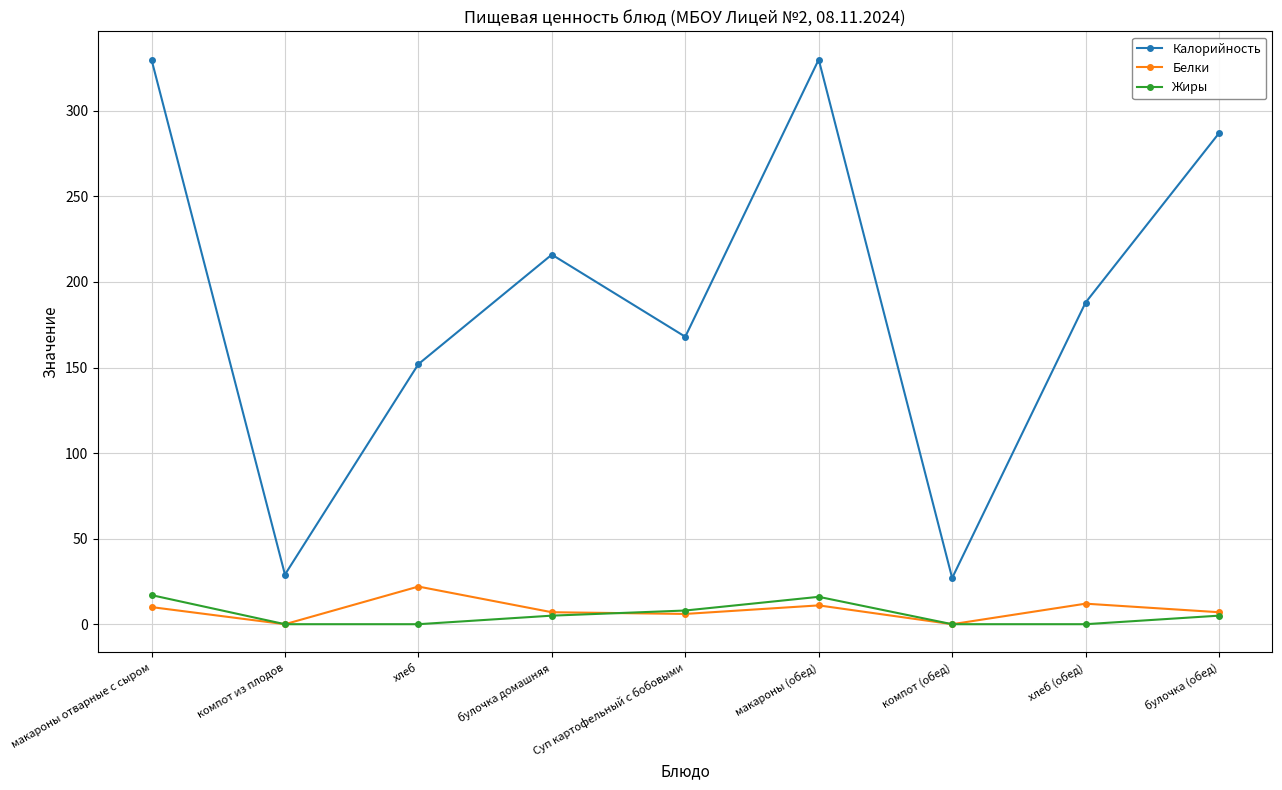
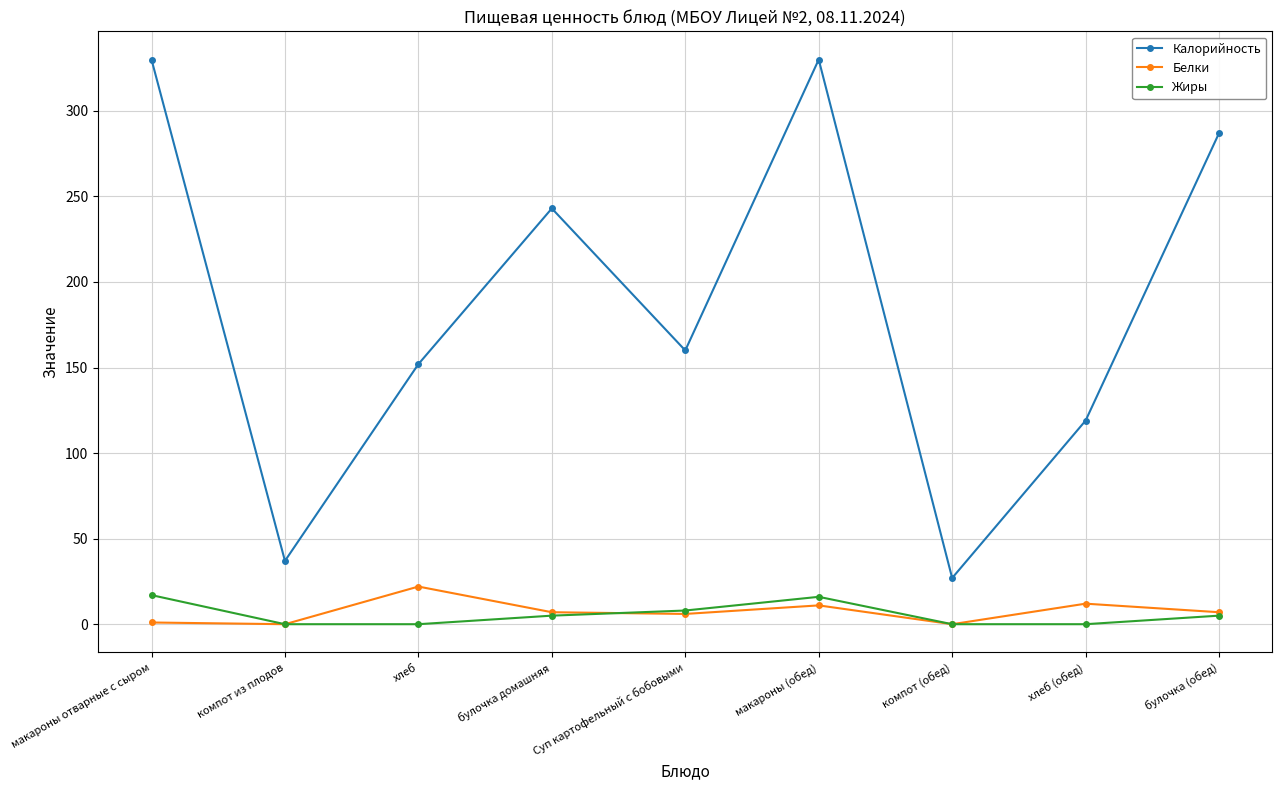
Белки, макароны отварные с сыром: 10 -> 1
Калорийность, компот из плодов: 29 -> 37
Калорийность, булочка домашняя: 216 -> 243
Калорийность, Суп картофельный с бобовыми: 168 -> 160
Калорийность, хлеб (обед): 188 -> 119
